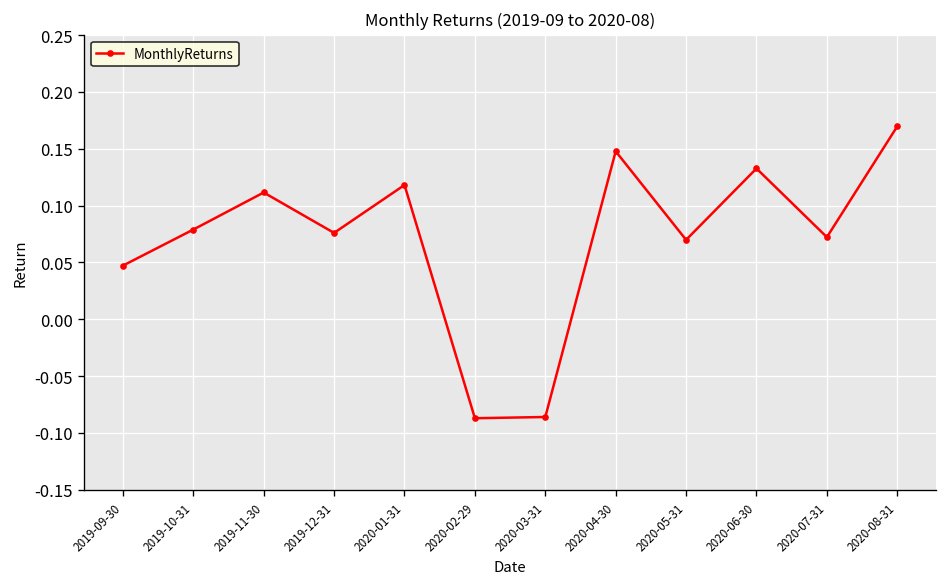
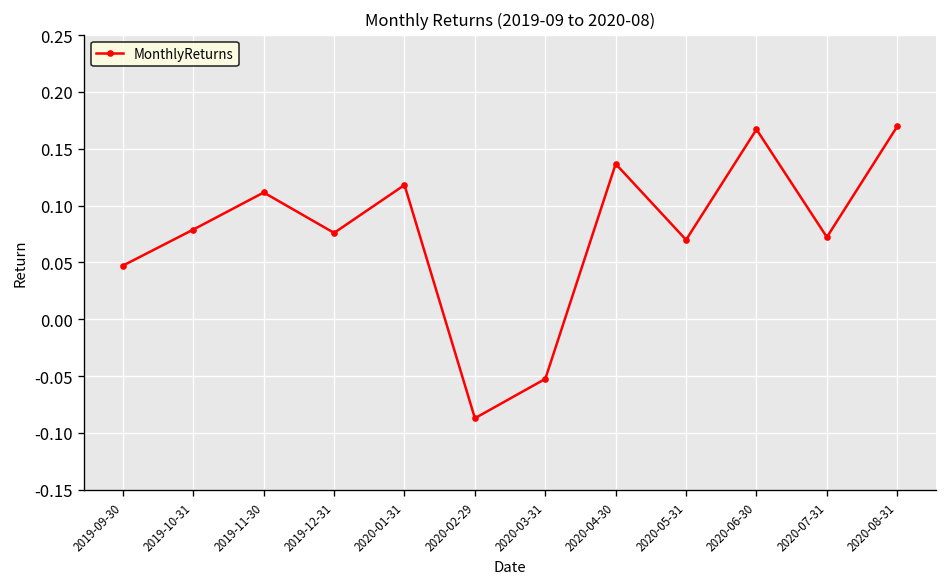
2020-03-31: -0.09 -> -0.05
2020-04-30: 0.15 -> 0.14
2020-06-30: 0.13 -> 0.17
